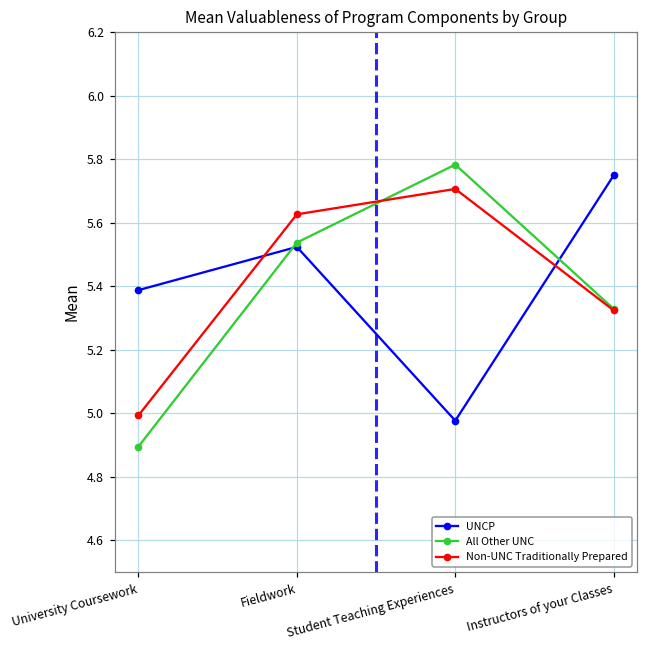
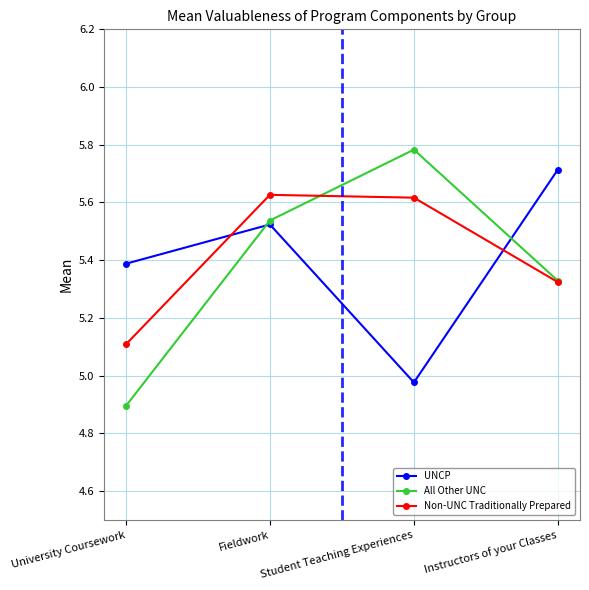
Non-UNC Traditionally Prepared, University Coursework: 4.99 -> 5.11
Non-UNC Traditionally Prepared, Student Teaching Experiences: 5.71 -> 5.62
UNCP, Instructors of your Classes: 5.75 -> 5.71
